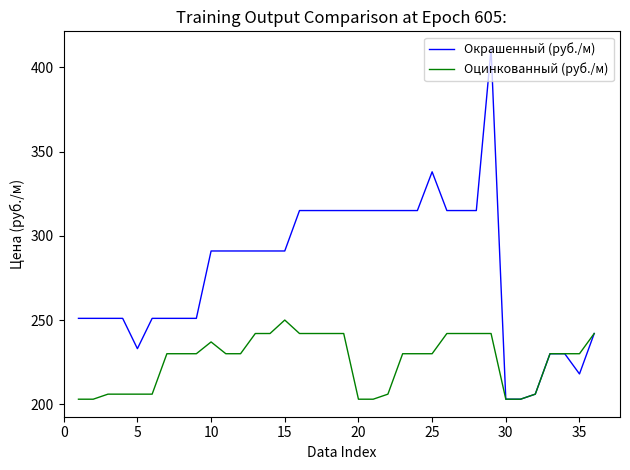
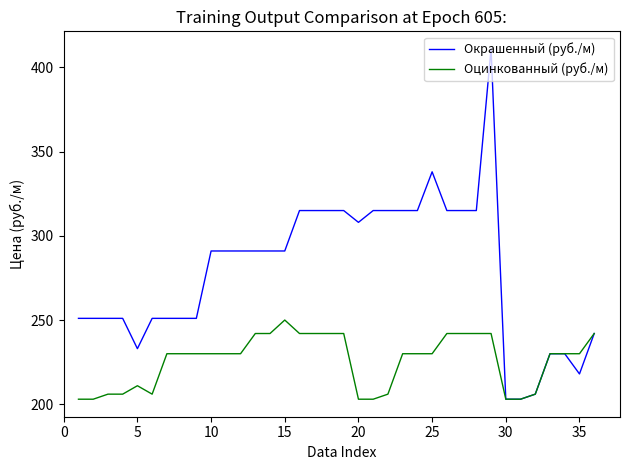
Оцинкованный (руб./м), 5: 206 -> 211
Оцинкованный (руб./м), 10: 237 -> 230
Окрашенный (руб./м), 20: 315 -> 308
